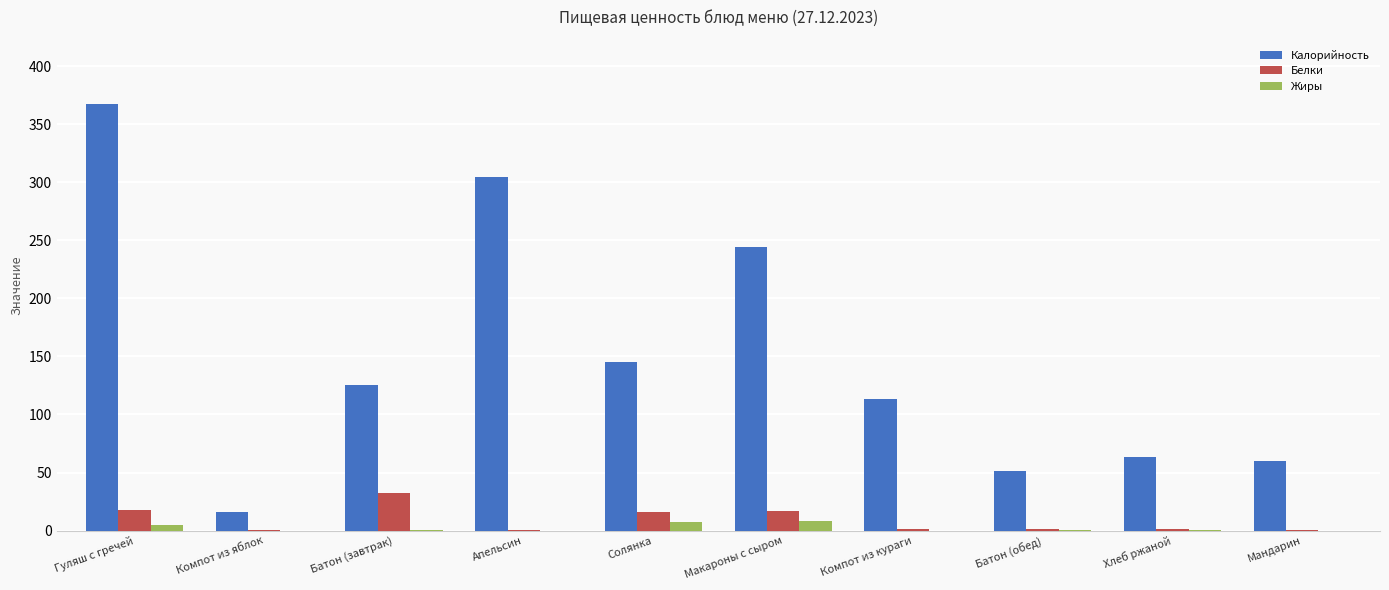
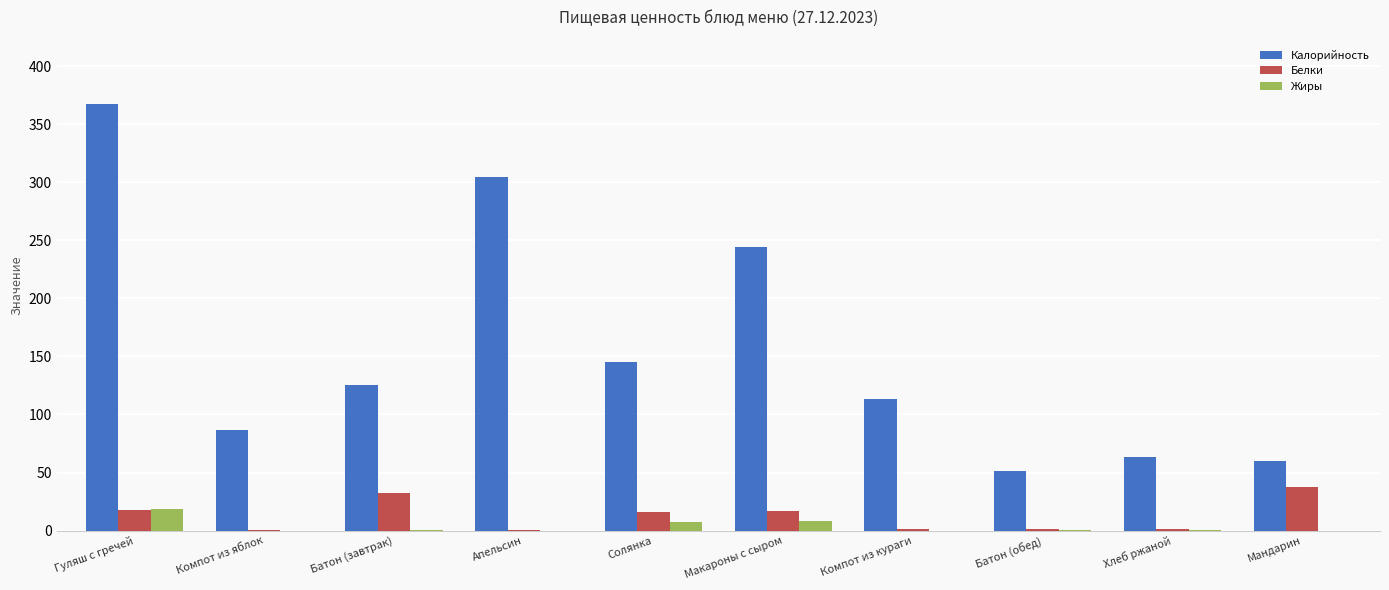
Жиры, Гуляш с гречей: 5 -> 19
Калорийность, Компот из яблок: 16 -> 86
Белки, Мандарин: 1 -> 38
